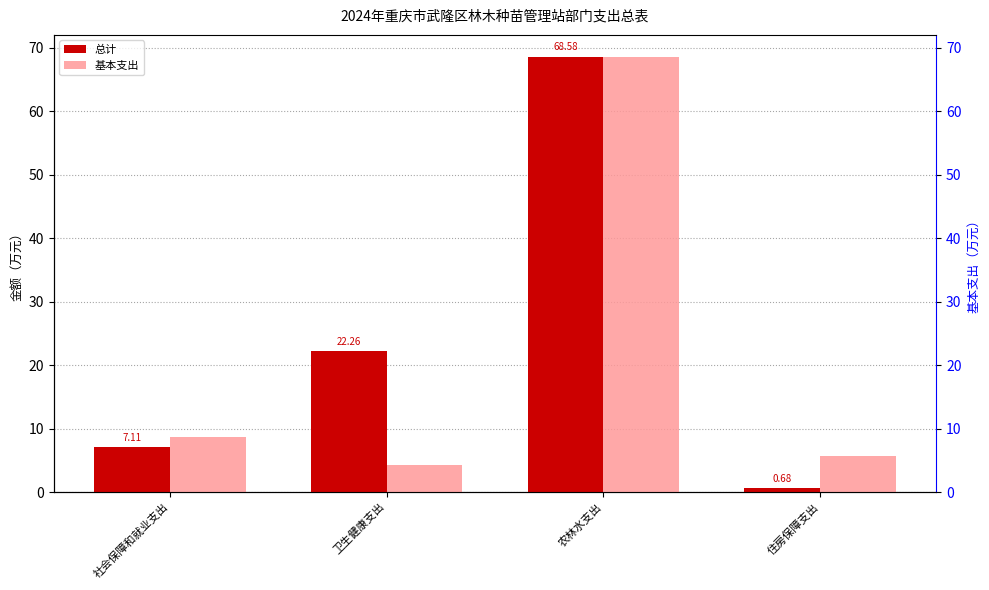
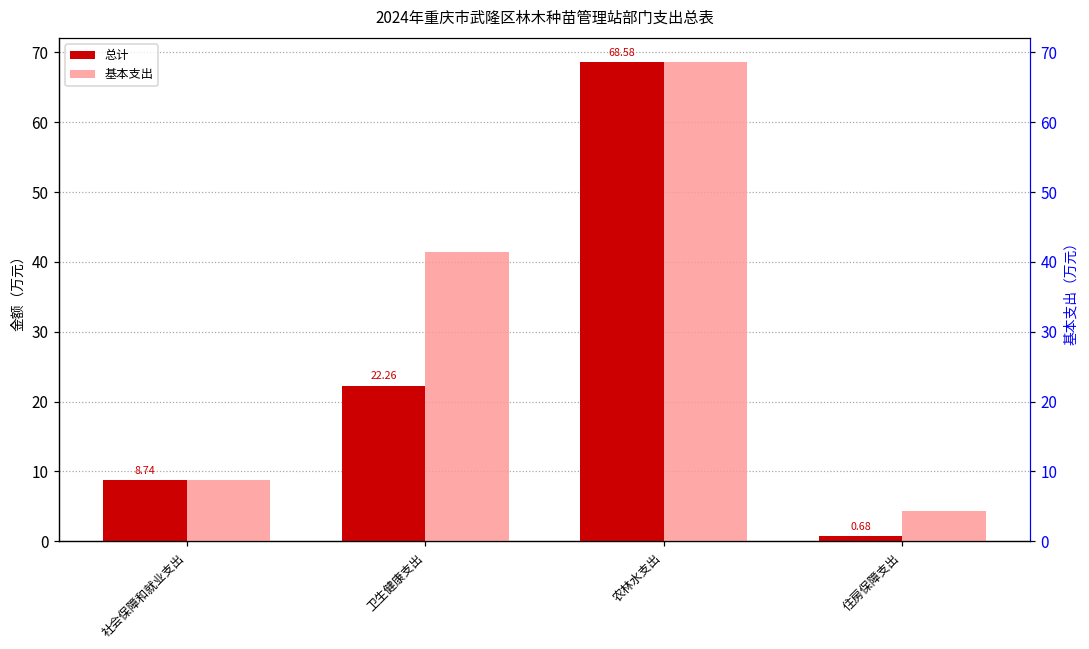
总计, 社会保障和就业支出: 7.11 -> 8.74
基本支出, 卫生健康支出: 4 -> 41
基本支出, 住房保障支出: 6 -> 4
